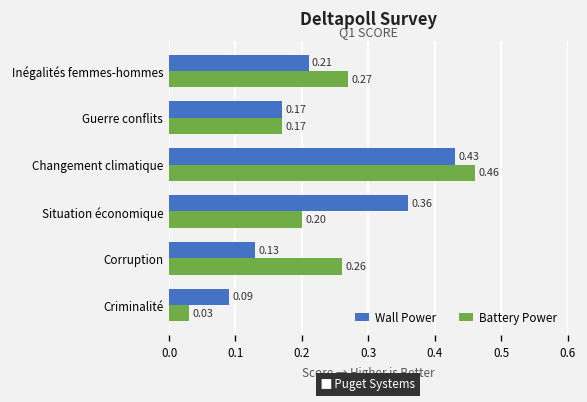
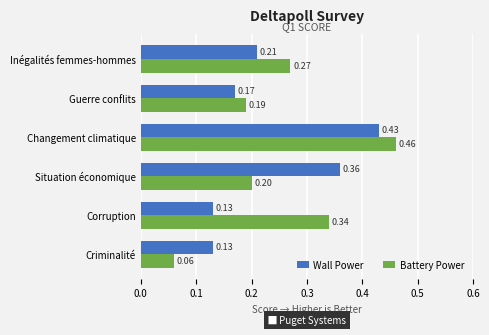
Battery Power, Guerre conflits: 0.17 -> 0.19
Battery Power, Corruption: 0.26 -> 0.34
Wall Power, Criminalité: 0.09 -> 0.13
Battery Power, Criminalité: 0.03 -> 0.06
